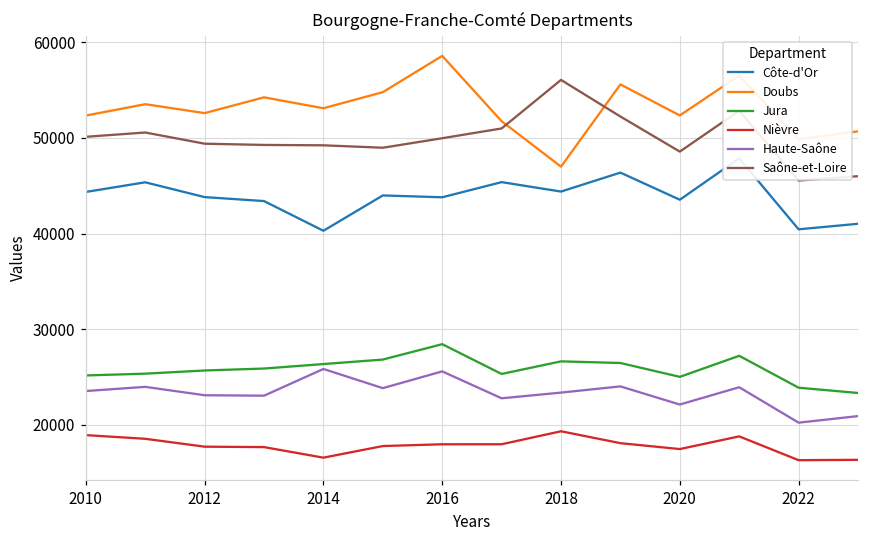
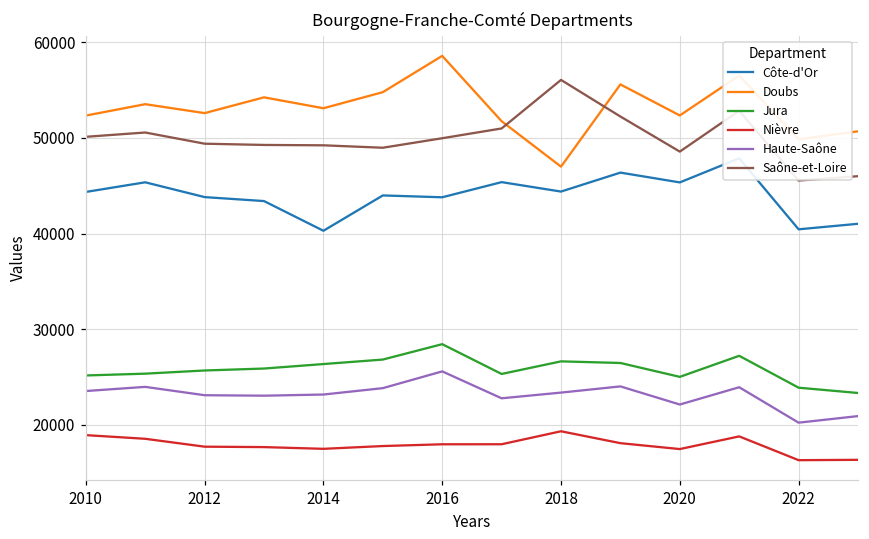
Nièvre, 2014: 16600 -> 17500
Haute-Saône, 2014: 26000 -> 23000
Côte-d'Or, 2020: 44000 -> 45000
